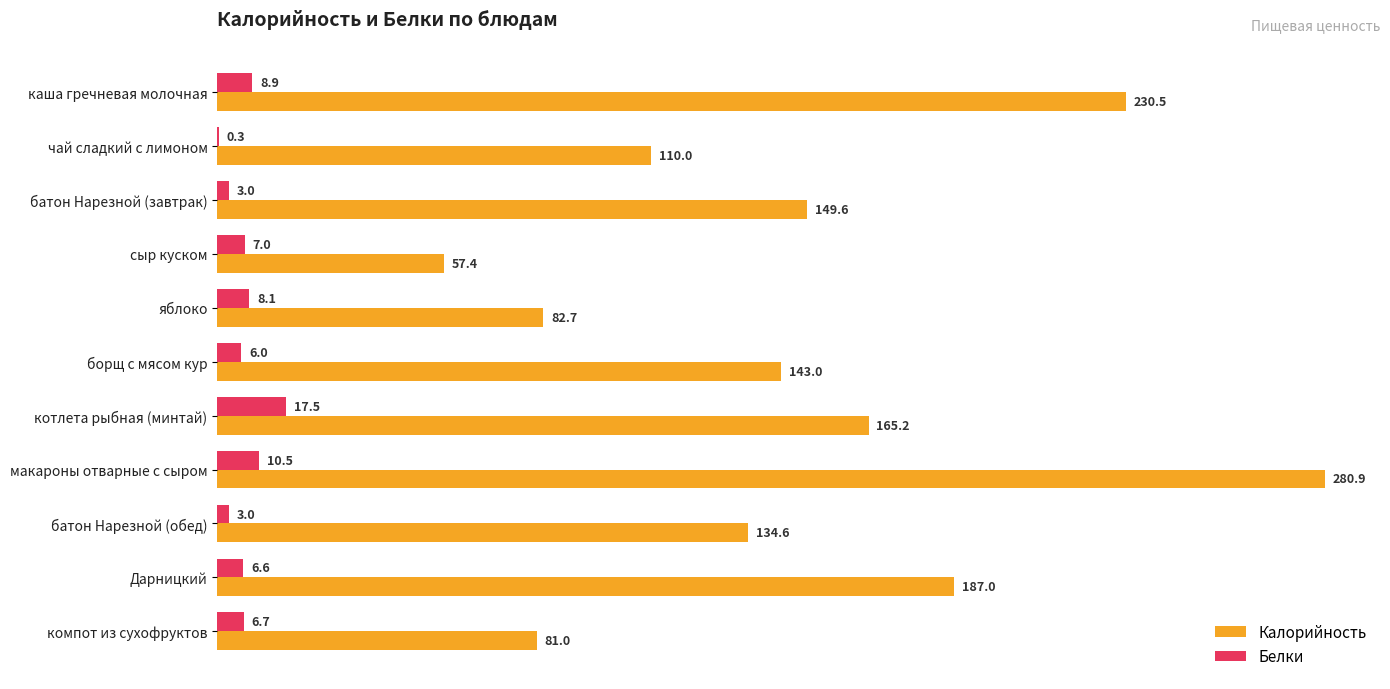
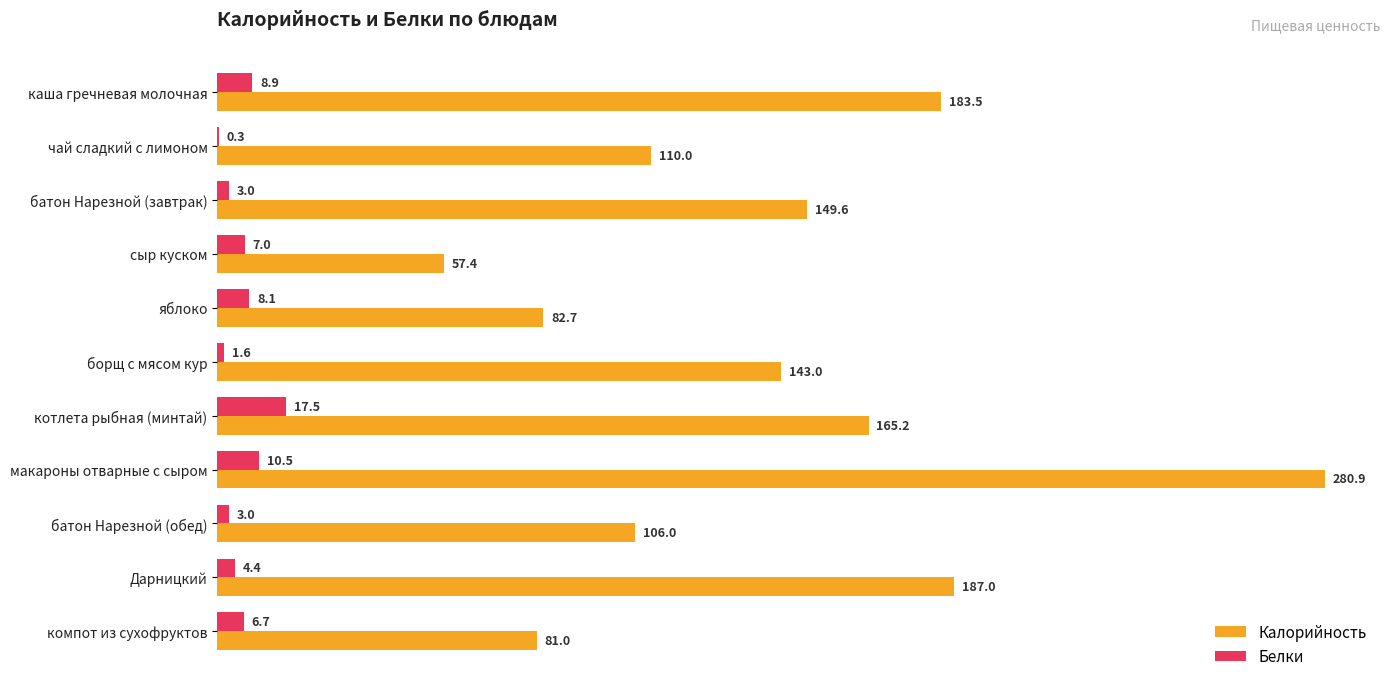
Калорийность, каша гречневая молочная: 230.5 -> 183.5
Белки, борщ с мясом кур: 6.0 -> 1.6
Калорийность, батон Нарезной (обед): 134.6 -> 106.0
Белки, Дарницкий: 6.6 -> 4.4
